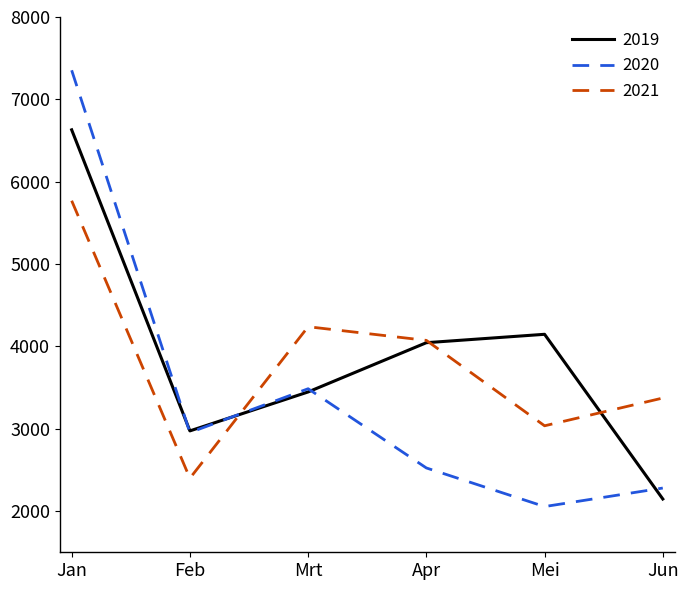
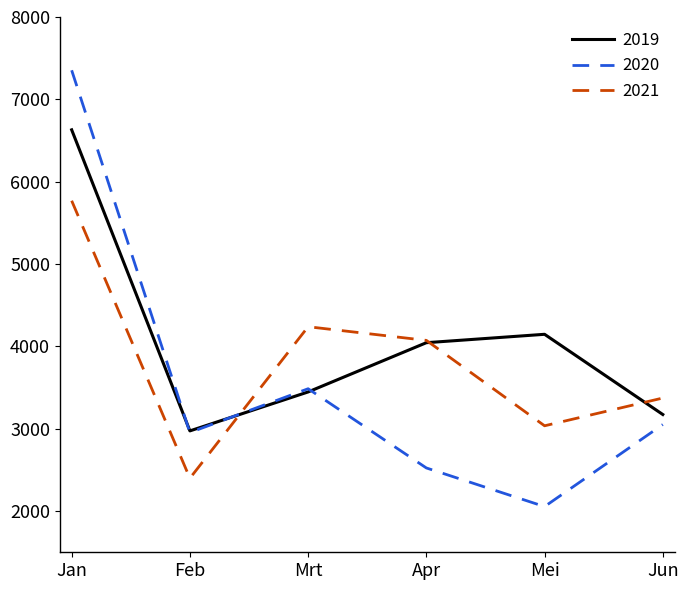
2019, Jun: 2100 -> 3200
2020, Jun: 2300 -> 3100
